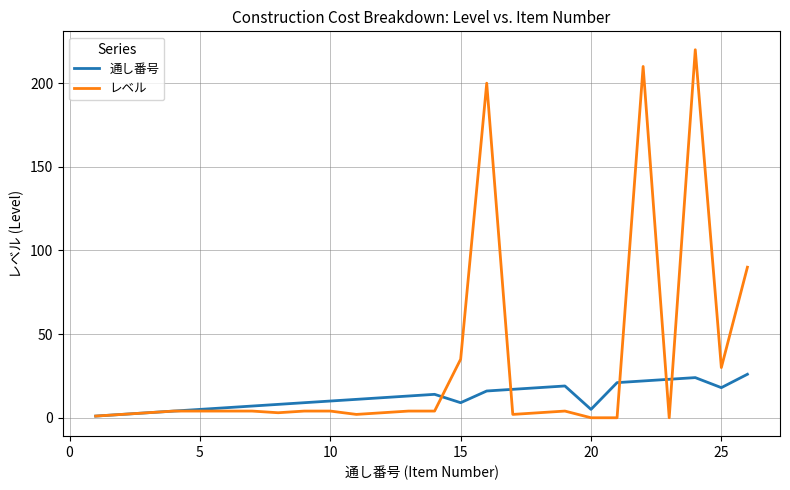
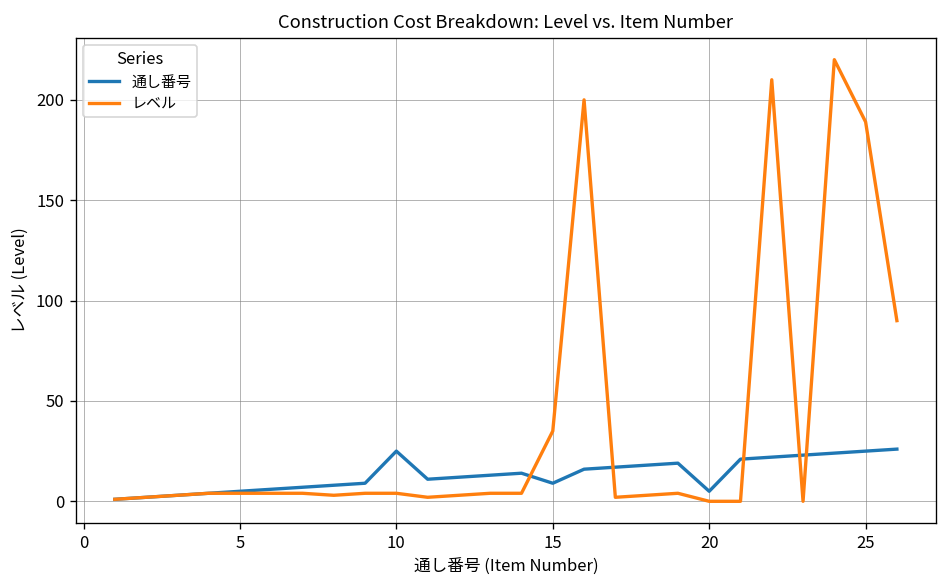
通し番号, 10: 10 -> 25
通し番号, 25: 18 -> 25
レベル, 25: 30 -> 189
